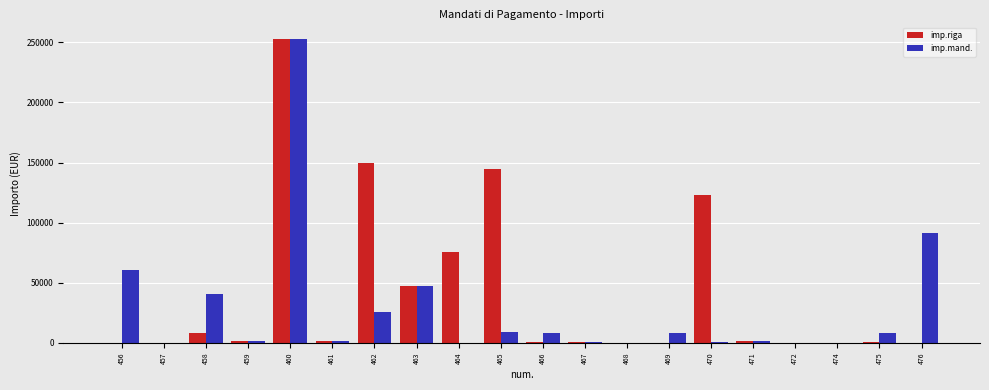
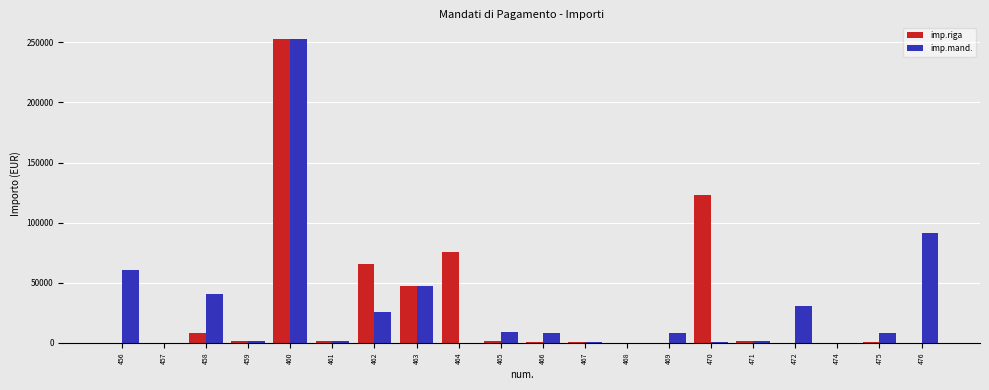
imp.riga, 462: 149000 -> 65000
imp.riga, 465: 145000 -> 1000
imp.mand., 472: 0 -> 31000
